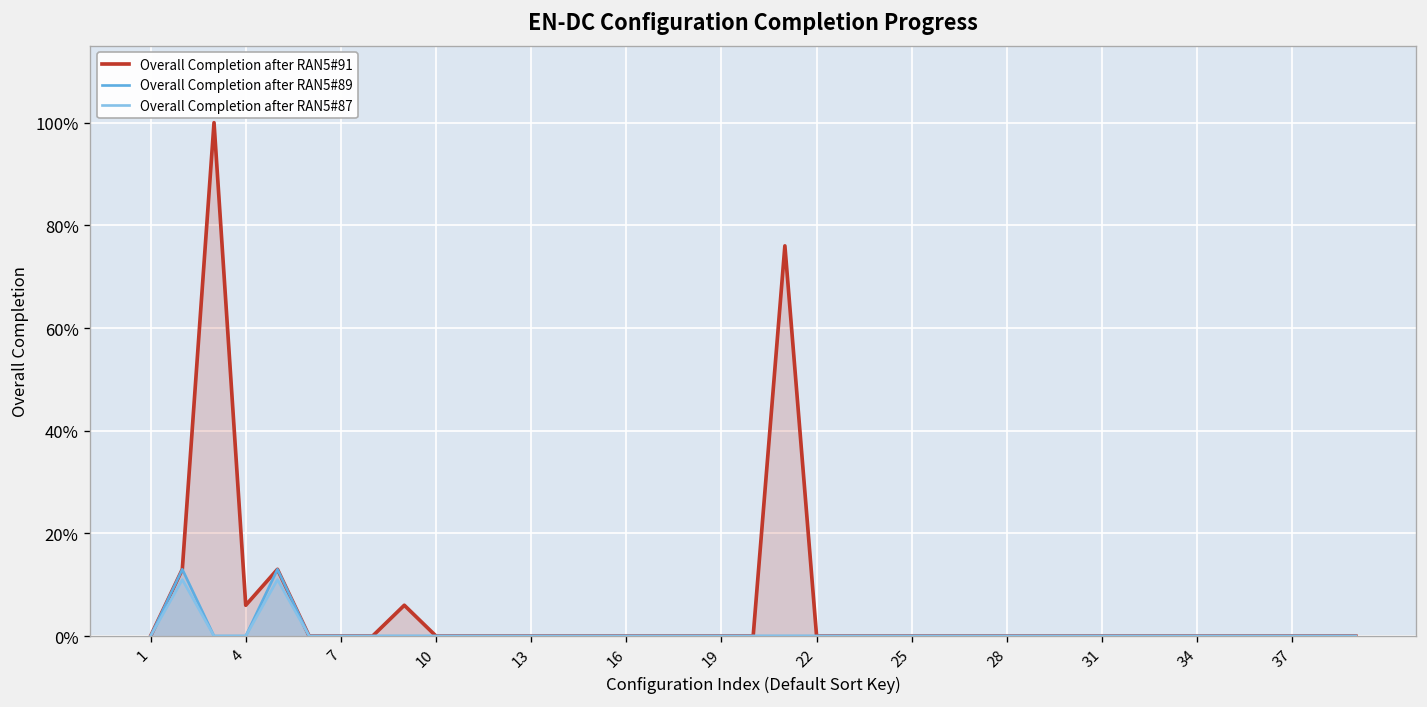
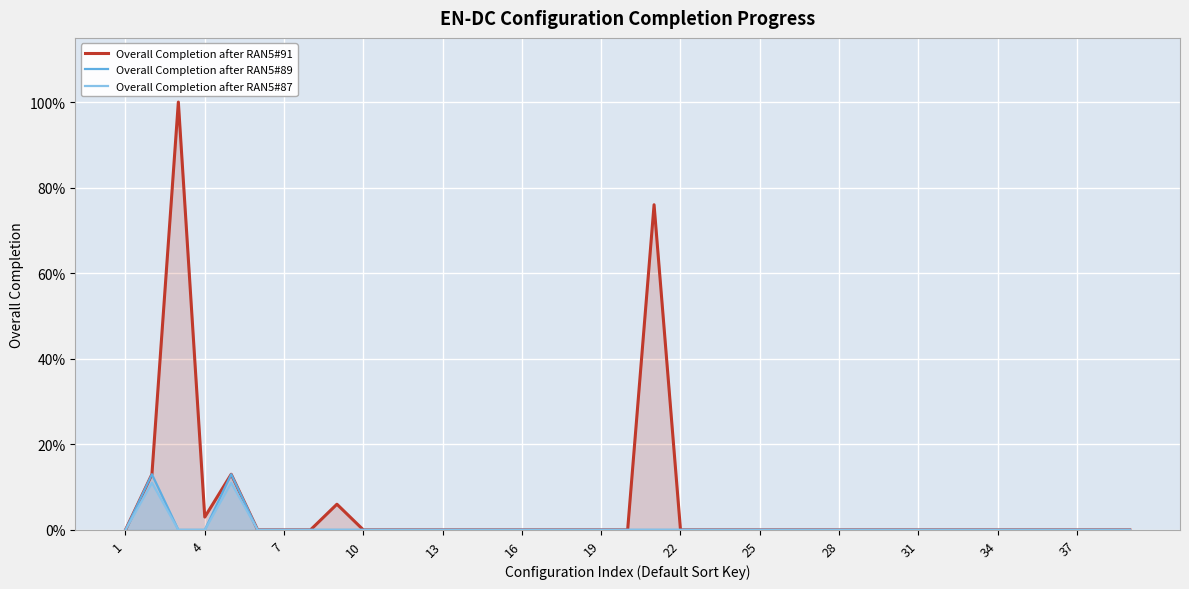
Overall Completion after RAN5#91, 4: 6% -> 3%
